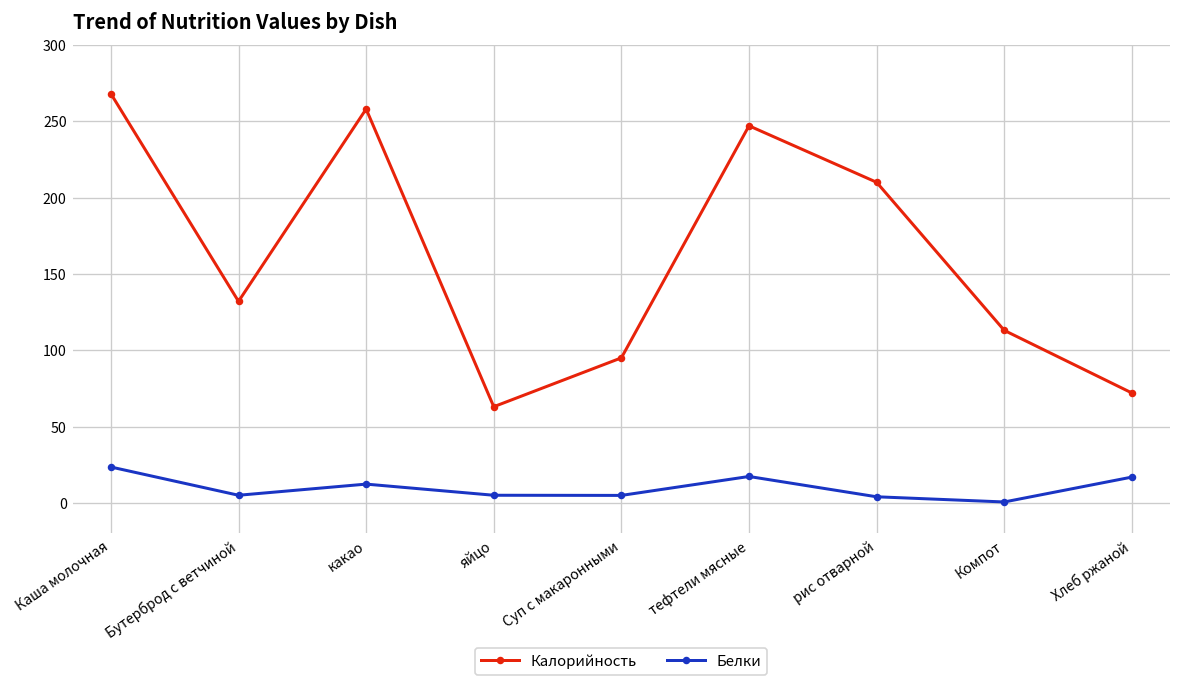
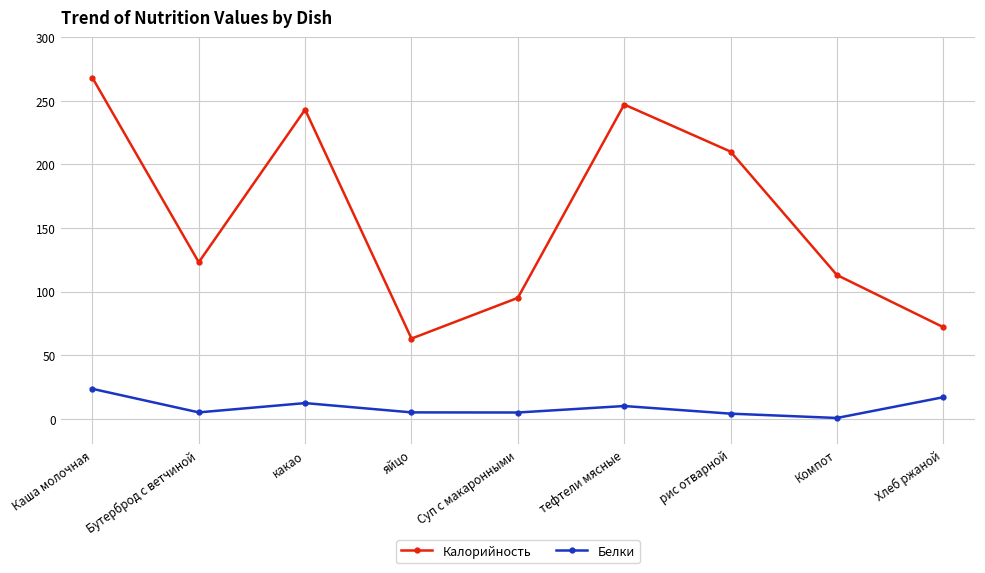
Калорийность, Бутерброд с ветчиной: 132 -> 123
Калорийность, какао: 258 -> 243
Белки, тефтели мясные: 17 -> 10
